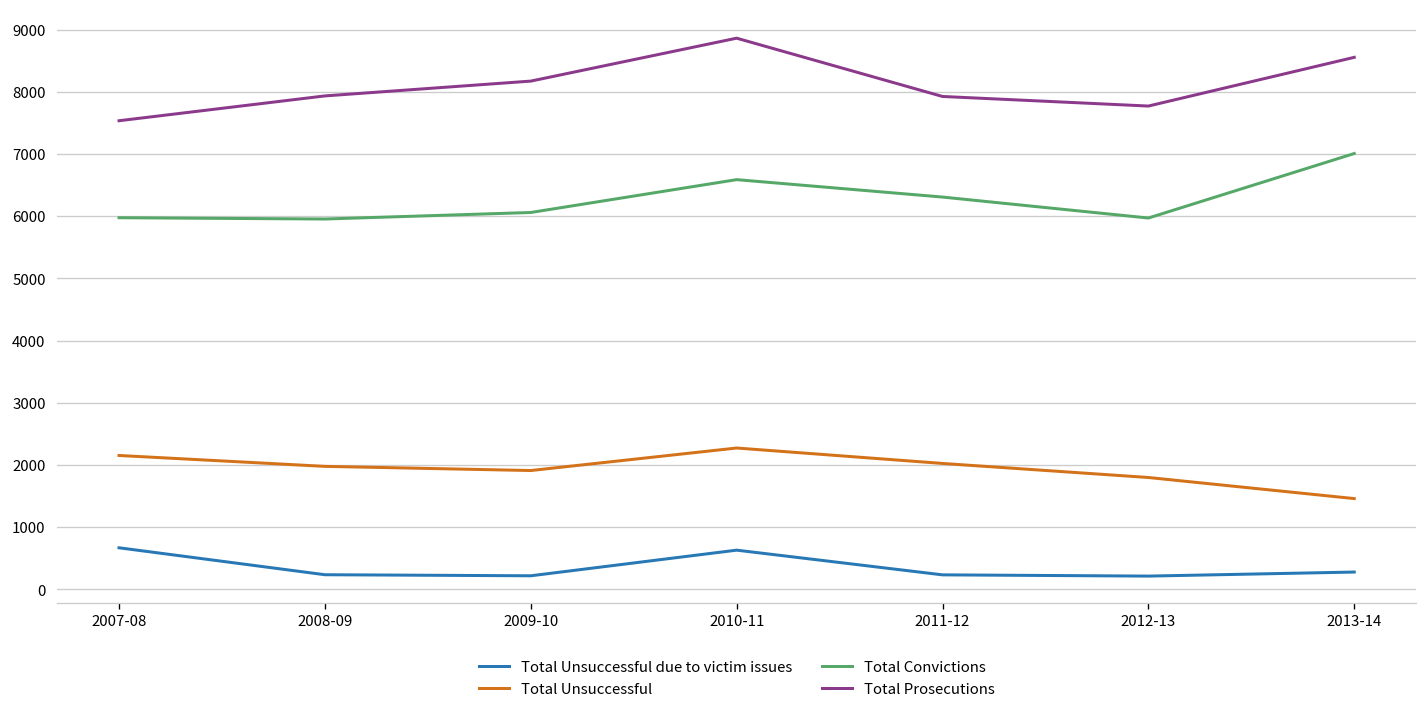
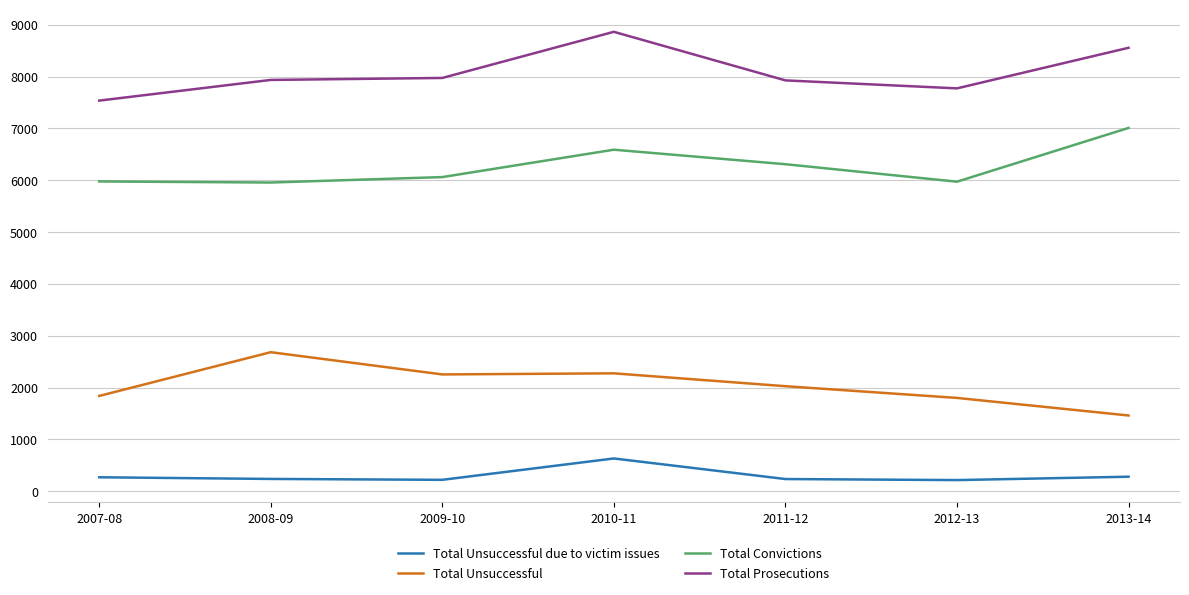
Total Unsuccessful due to victim issues, 2007-08: 700 -> 300
Total Unsuccessful, 2007-08: 2200 -> 1800
Total Unsuccessful, 2008-09: 2000 -> 2700
Total Unsuccessful, 2009-10: 1900 -> 2300
Total Prosecutions, 2009-10: 8200 -> 8000
